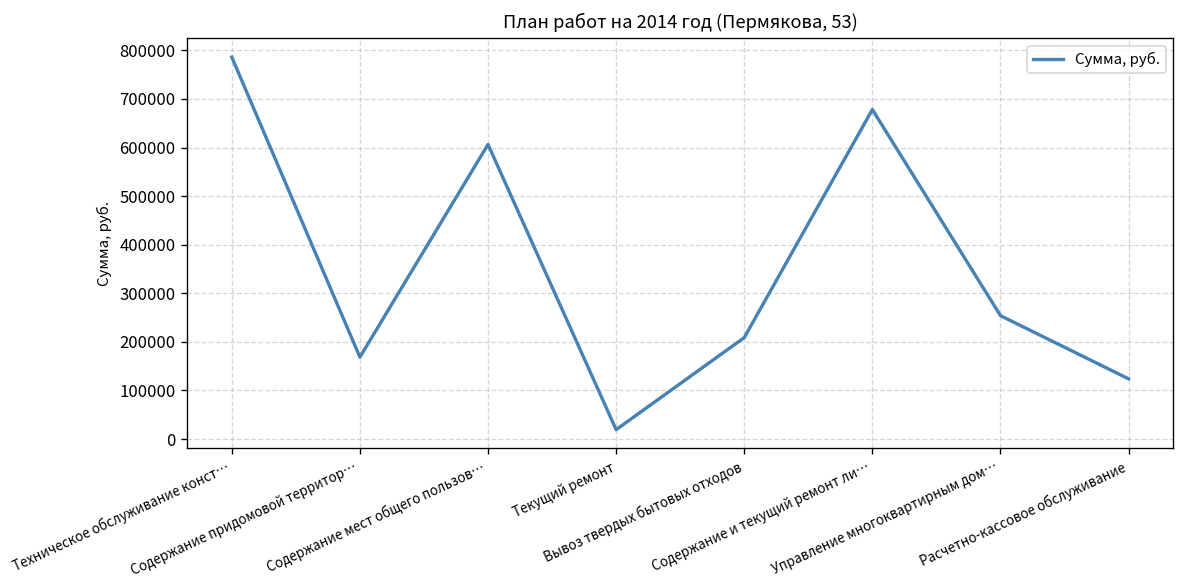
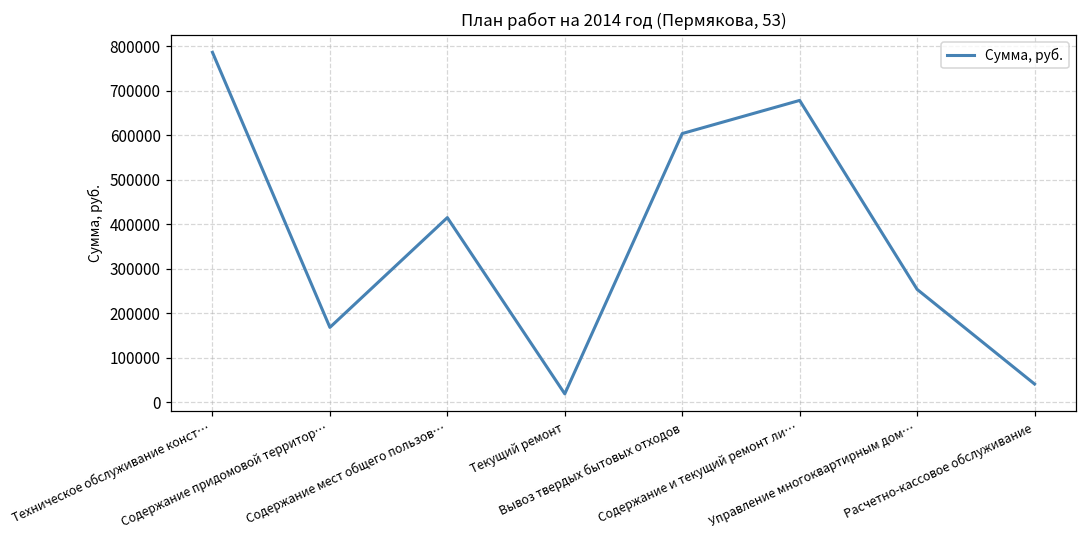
Содержание мест общего пользов…: 610000 -> 420000
Вывоз твердых бытовых отходов: 210000 -> 600000
Расчетно-кассовое обслуживание: 120000 -> 40000
